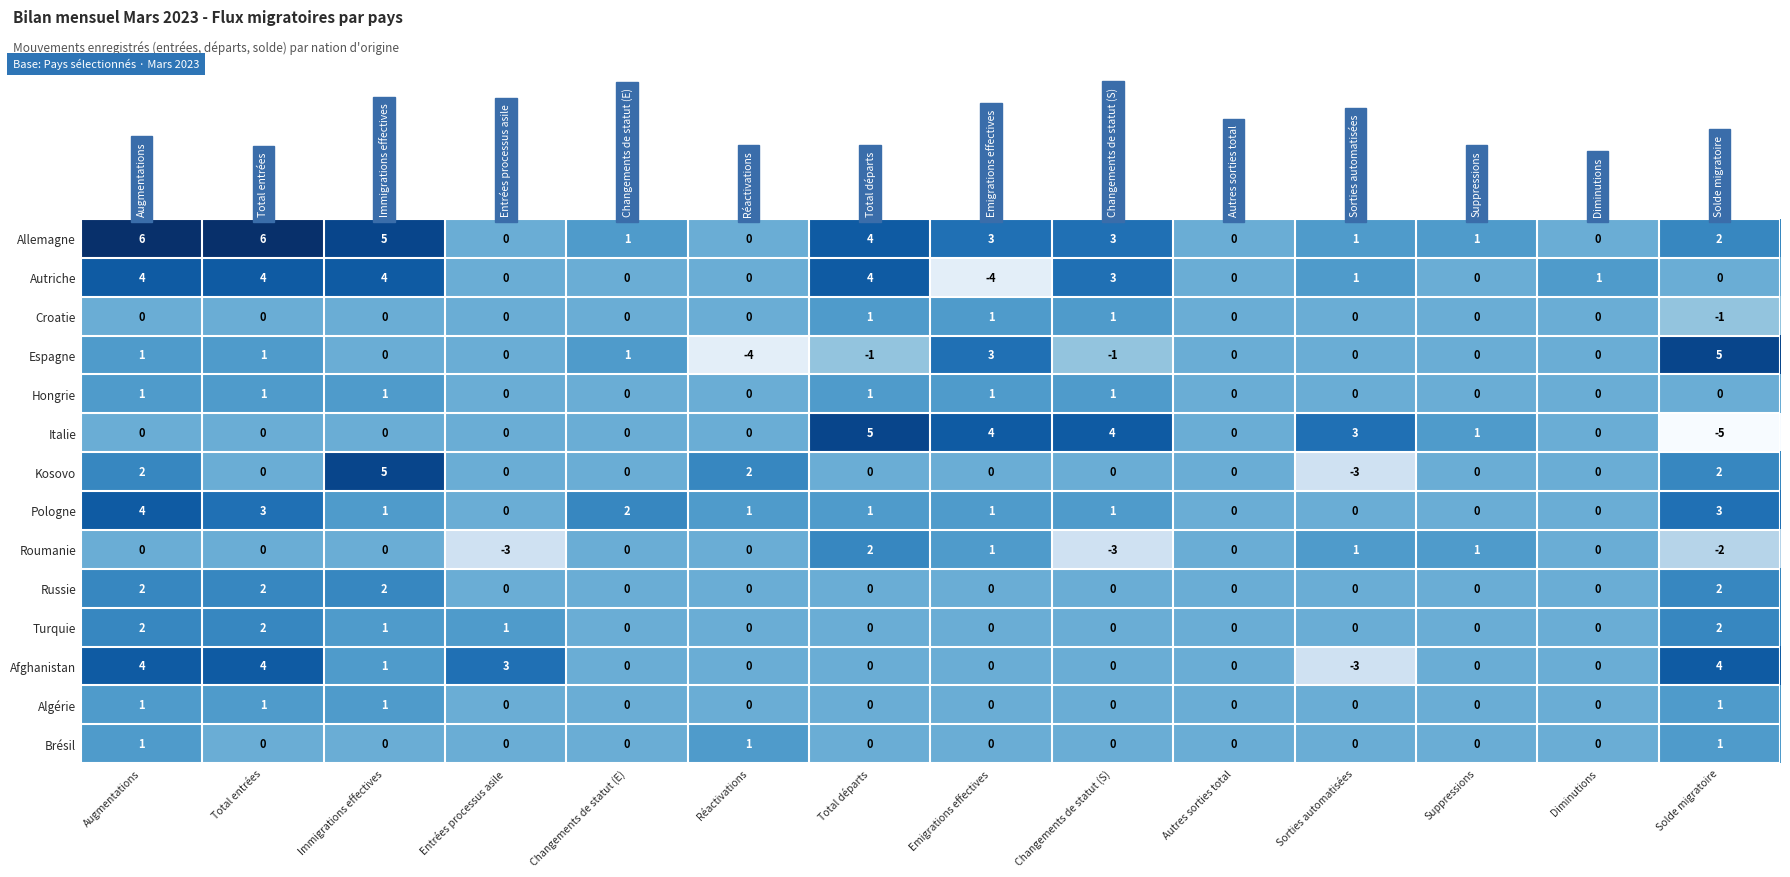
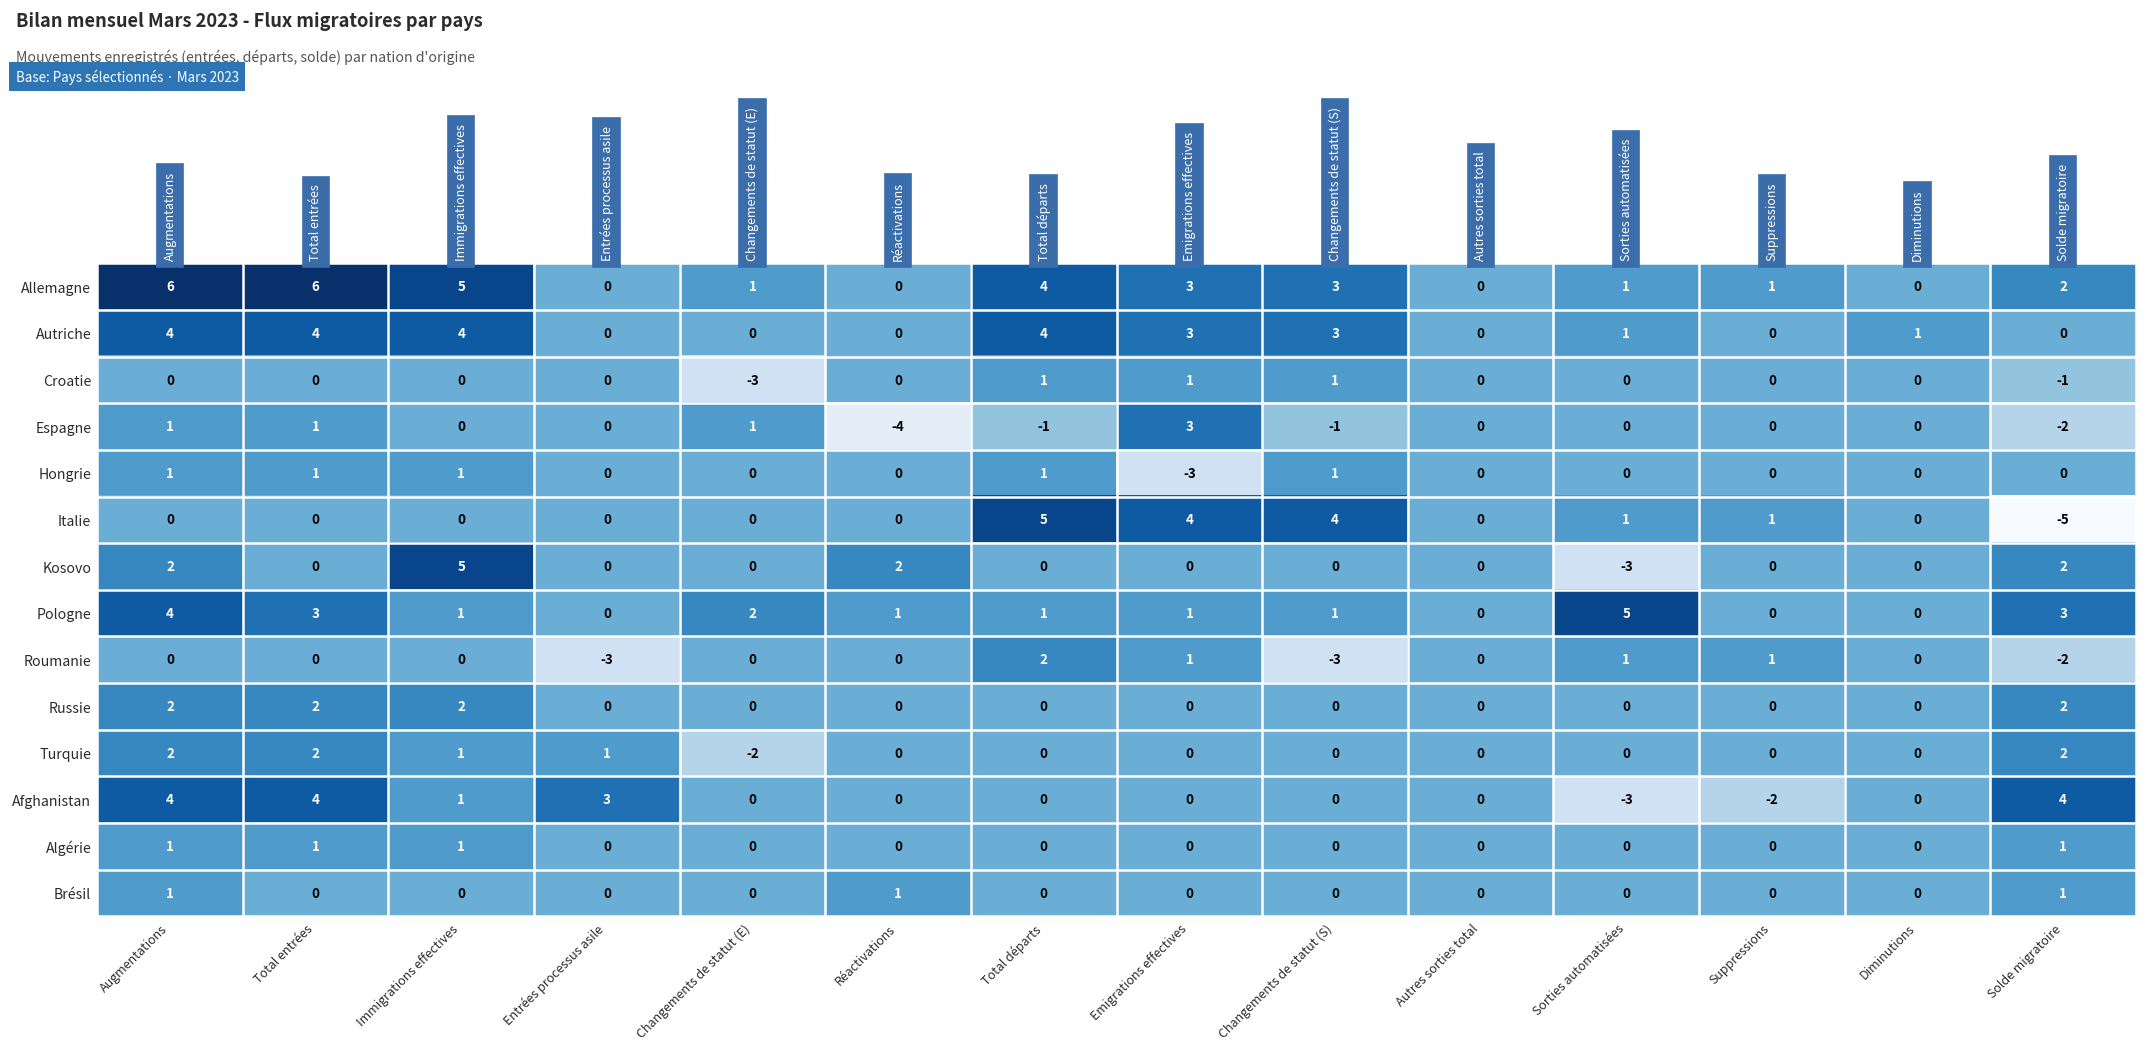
Autriche, Emigrations effectives: -4 -> 3
Croatie, Changements de statut (E): 0 -> -3
Espagne, Solde migratoire: 5 -> -2
Hongrie, Emigrations effectives: 1 -> -3
Italie, Sorties automatisées: 3 -> 1
Pologne, Sorties automatisées: 0 -> 5
Turquie, Changements de statut (E): 0 -> -2
Afghanistan, Suppressions: 0 -> -2
